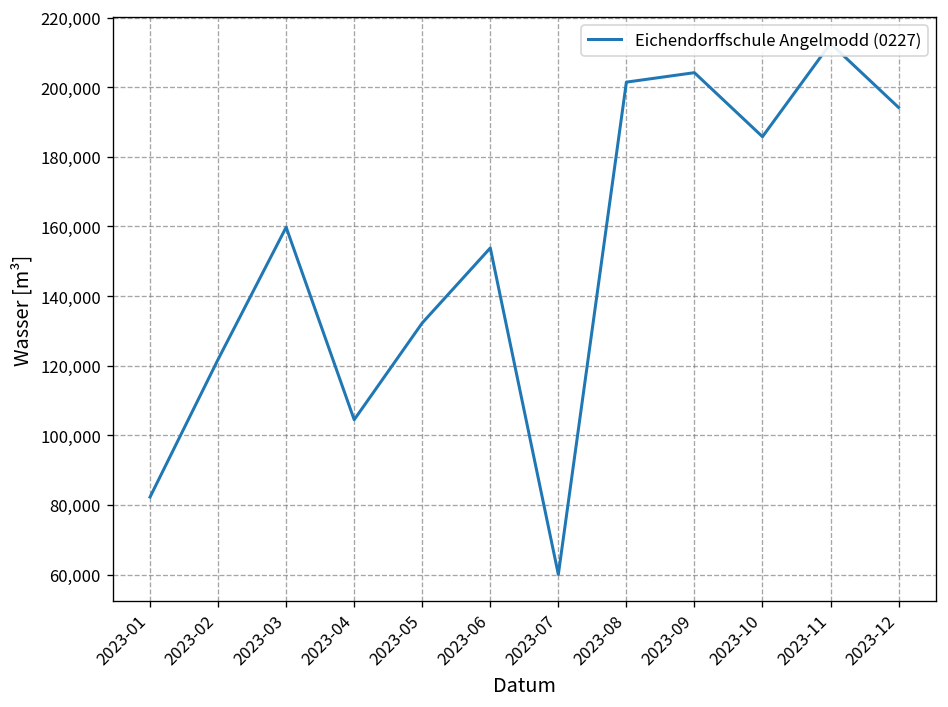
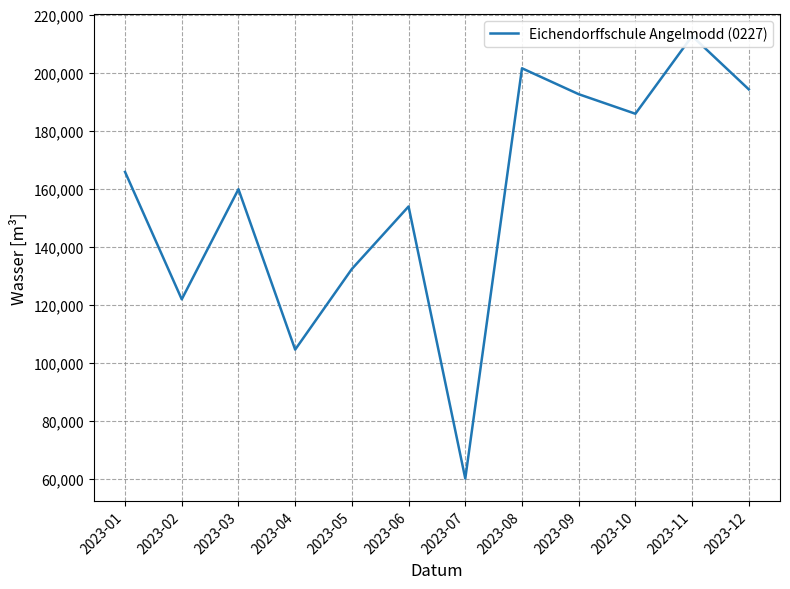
2023-01: 82,000 -> 166,000
2023-09: 204,000 -> 193,000
